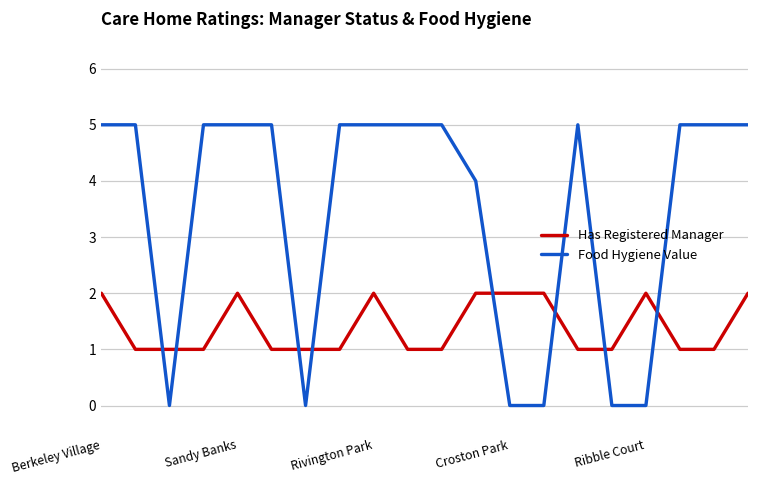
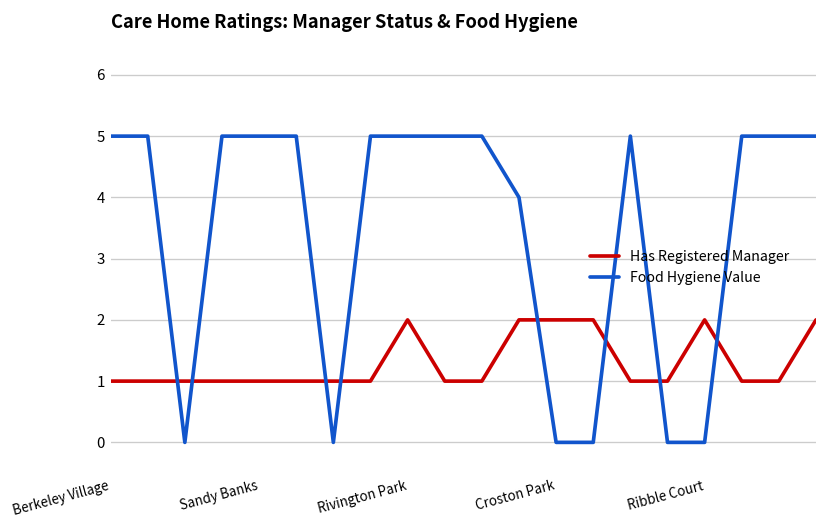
Has Registered Manager, Berkeley Village: 2 -> 1
Has Registered Manager, Sandy Banks: 2 -> 1
